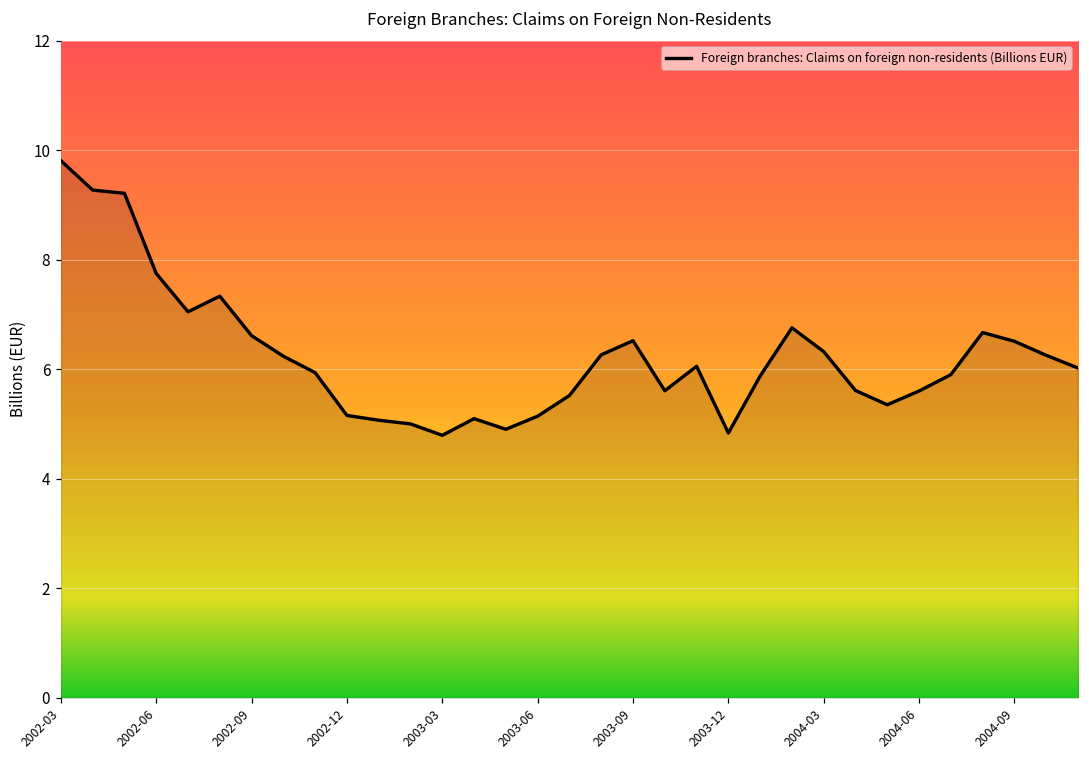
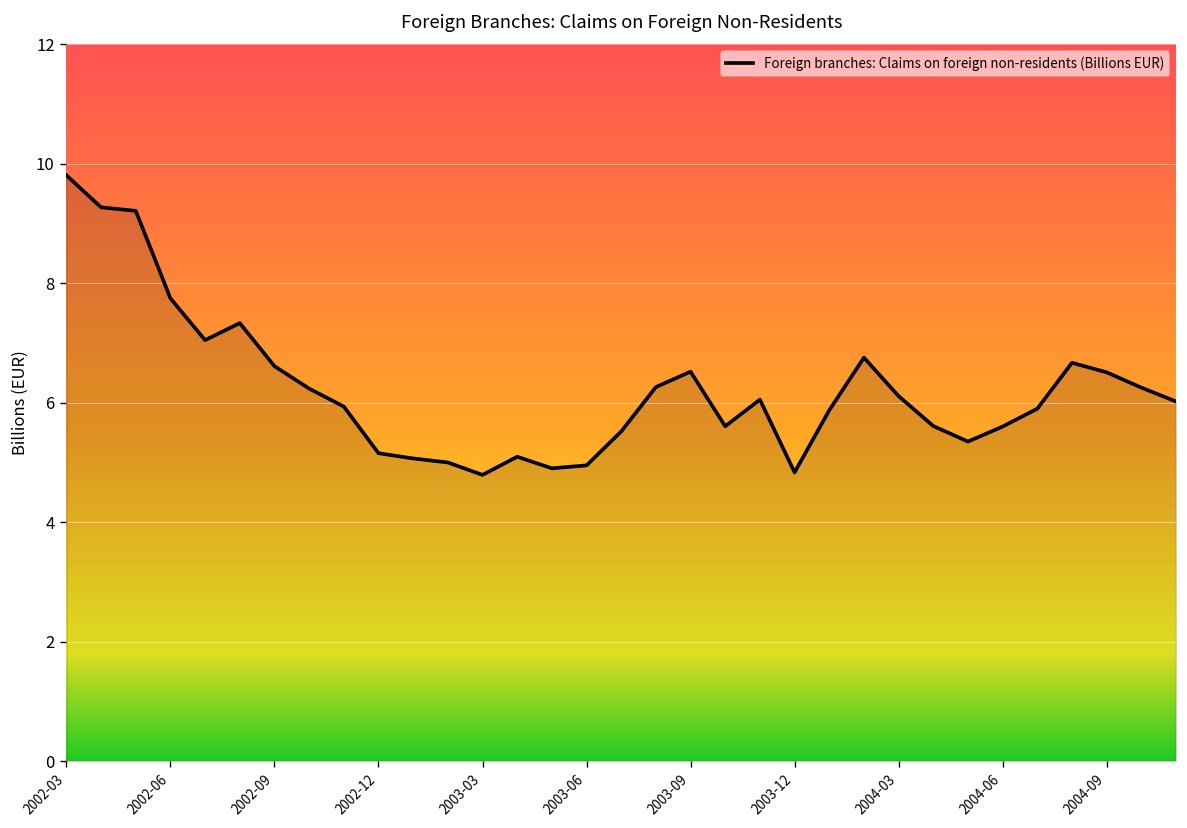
2003-06: 5.1 -> 5.0
2004-03: 6.3 -> 6.1
